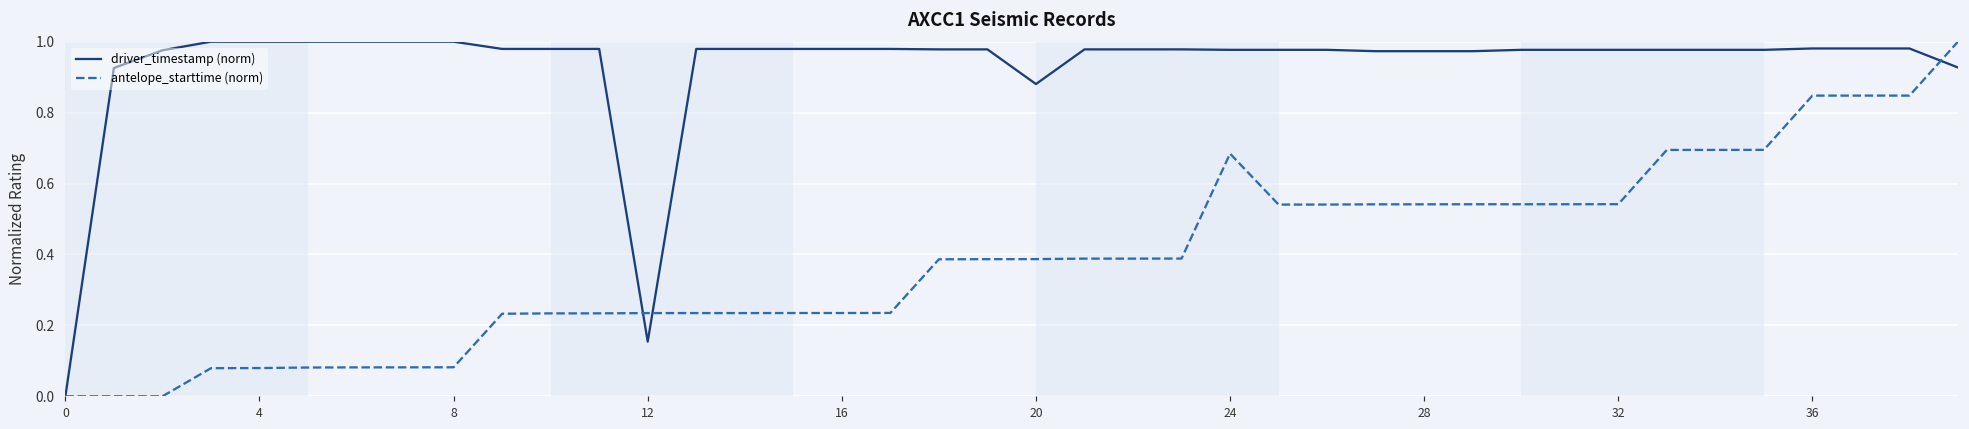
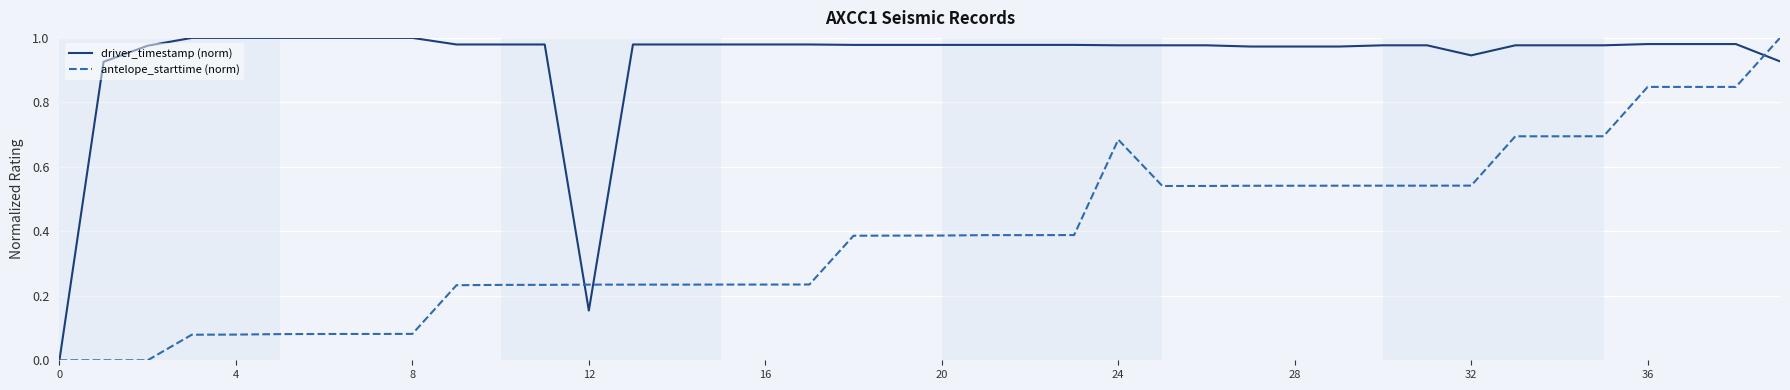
driver_timestamp (norm), 20: 0.88 -> 0.98
driver_timestamp (norm), 32: 0.98 -> 0.95
